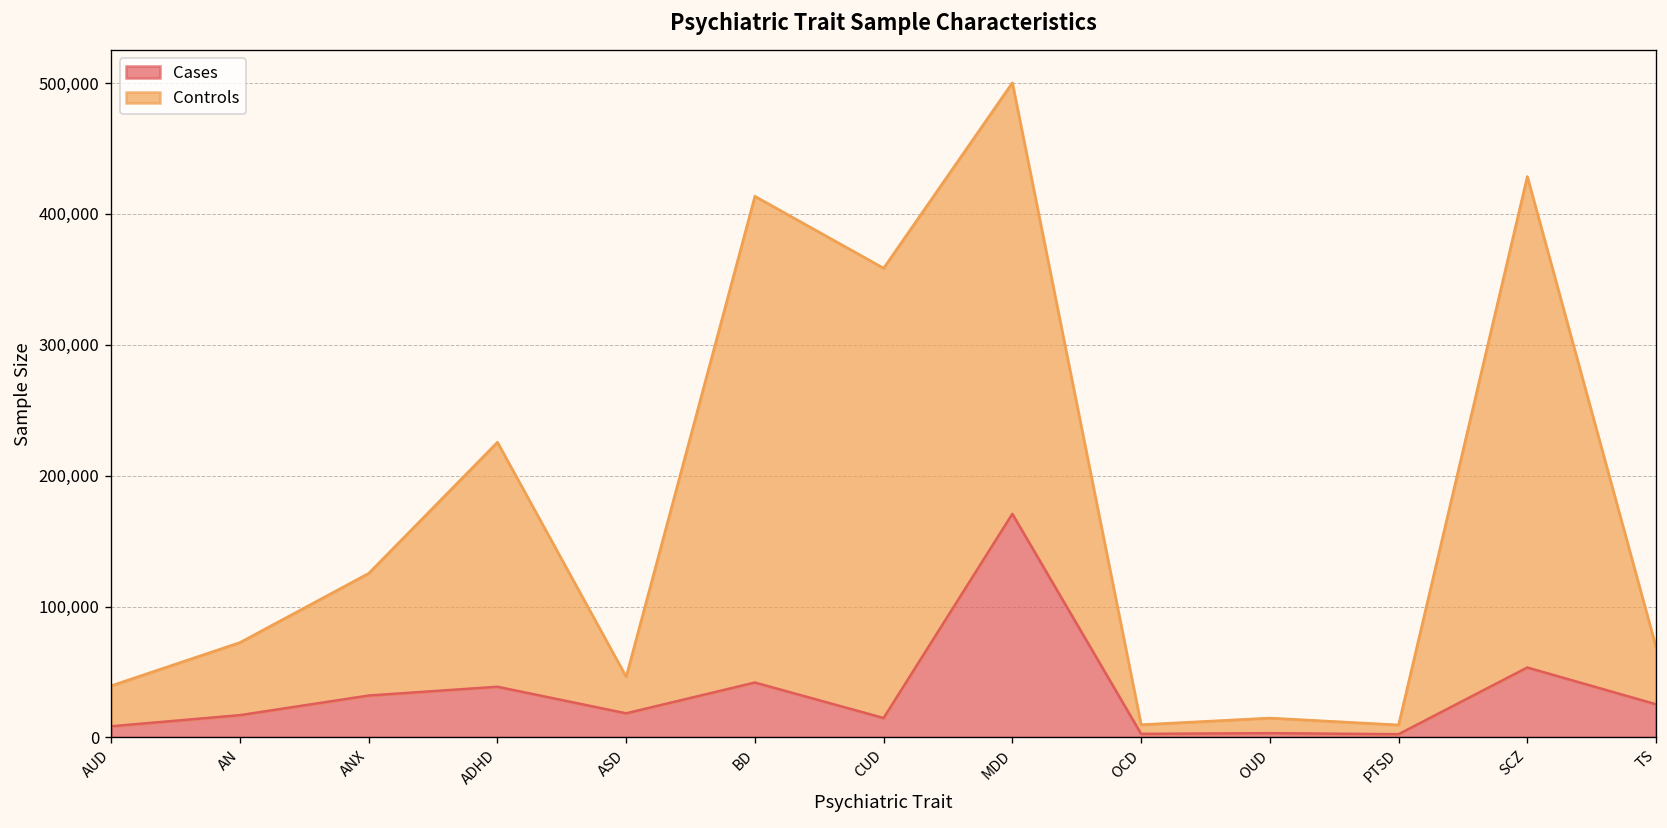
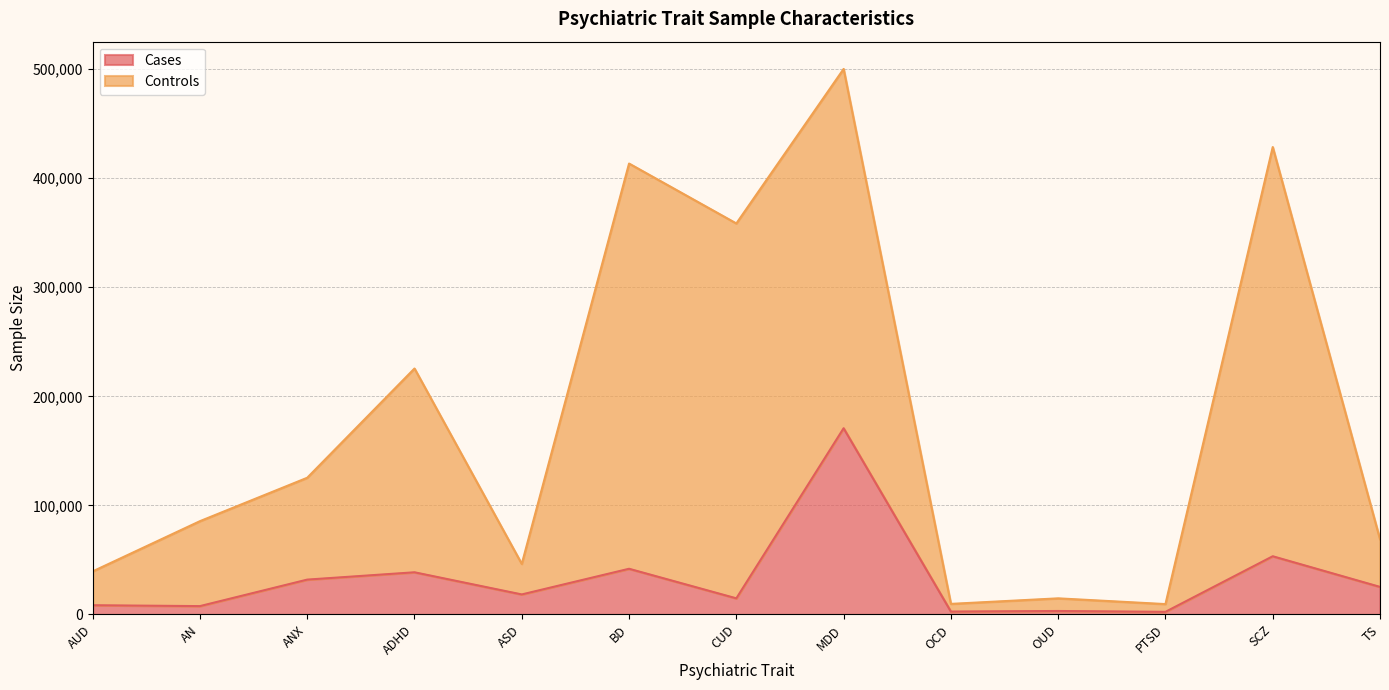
Cases, AN: 17,000 -> 8,000
Controls, AN: 56,000 -> 78,000
